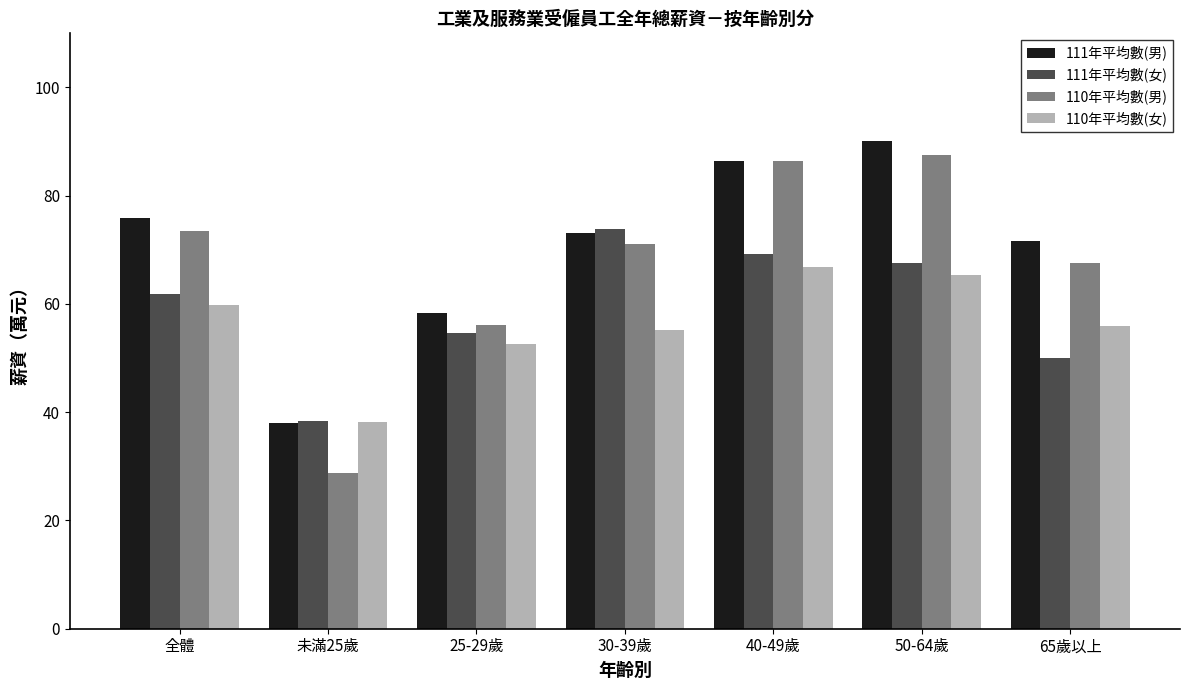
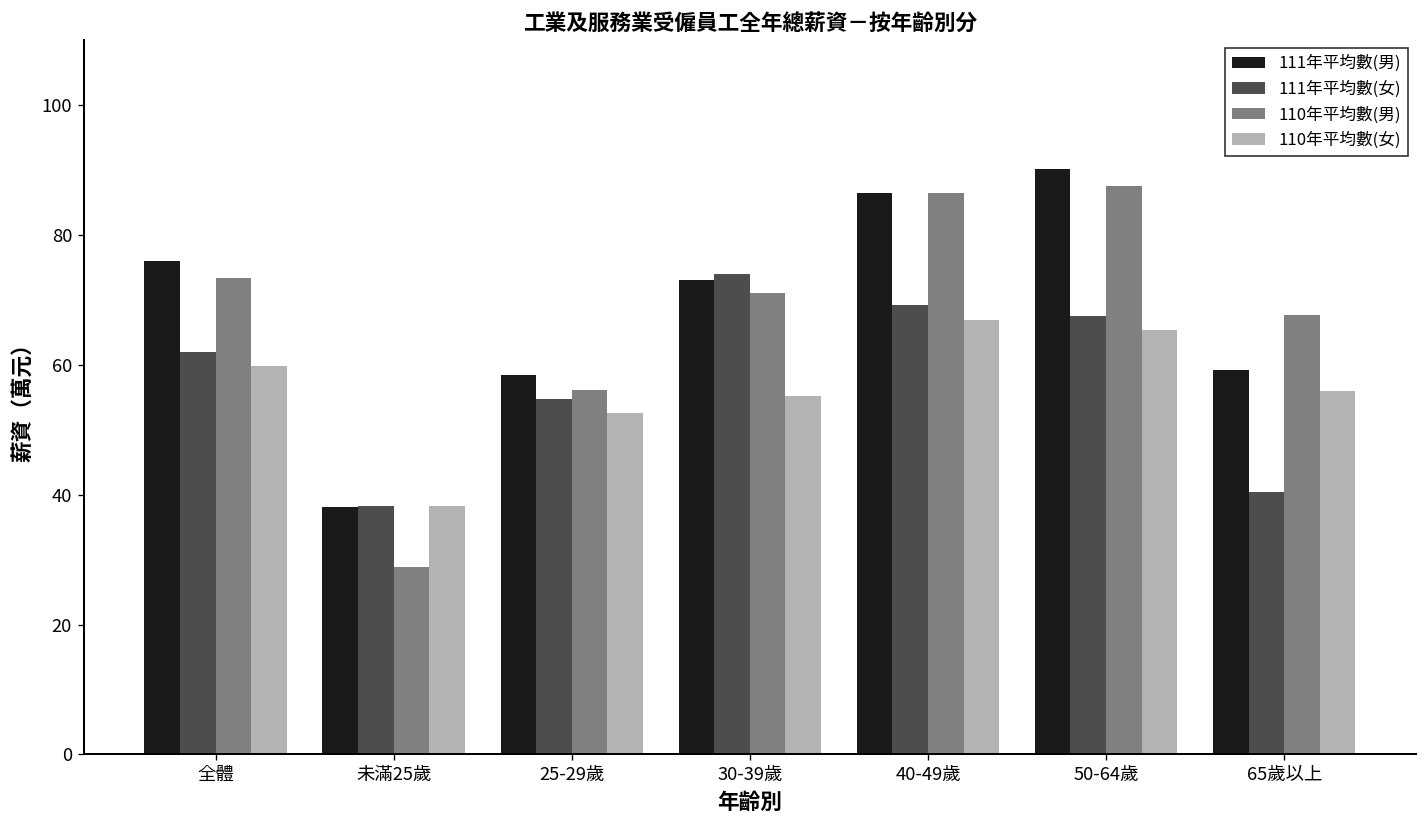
111年平均數(男), 65歲以上: 72 -> 59
111年平均數(女), 65歲以上: 50 -> 40
